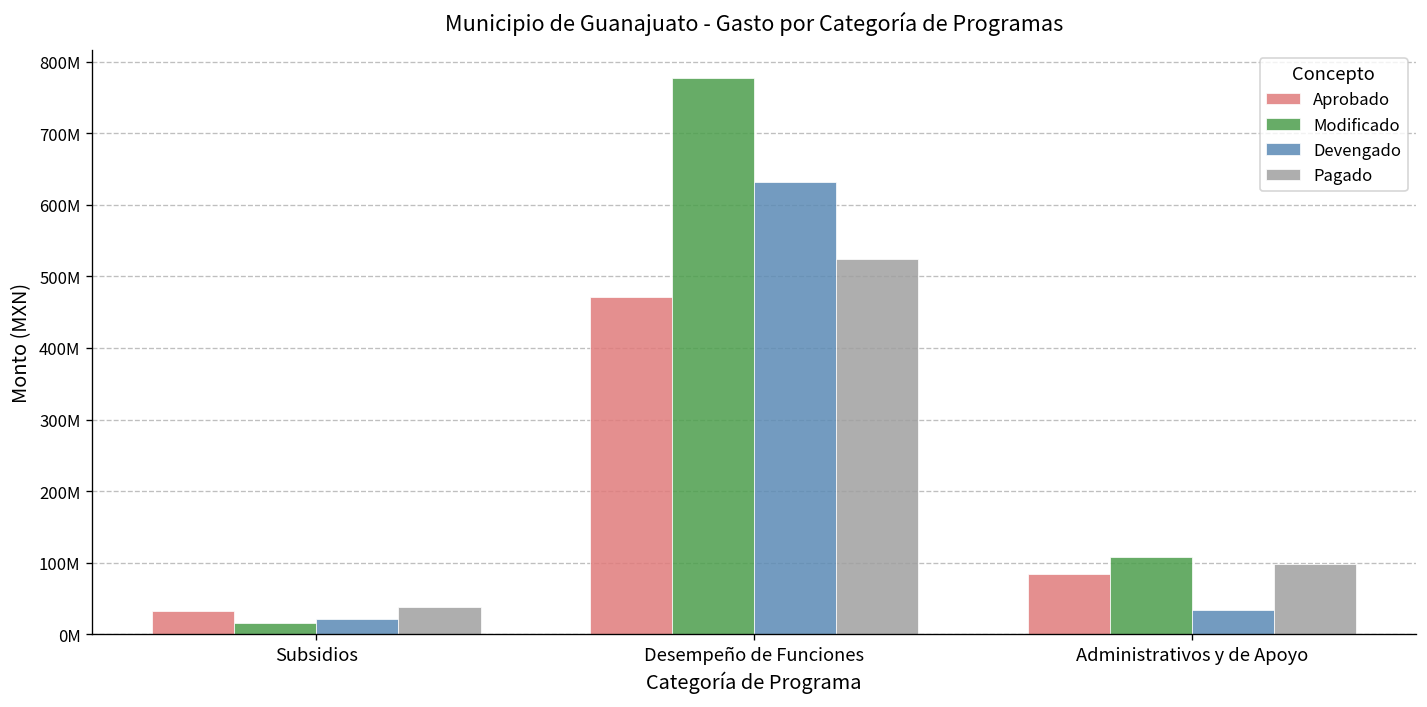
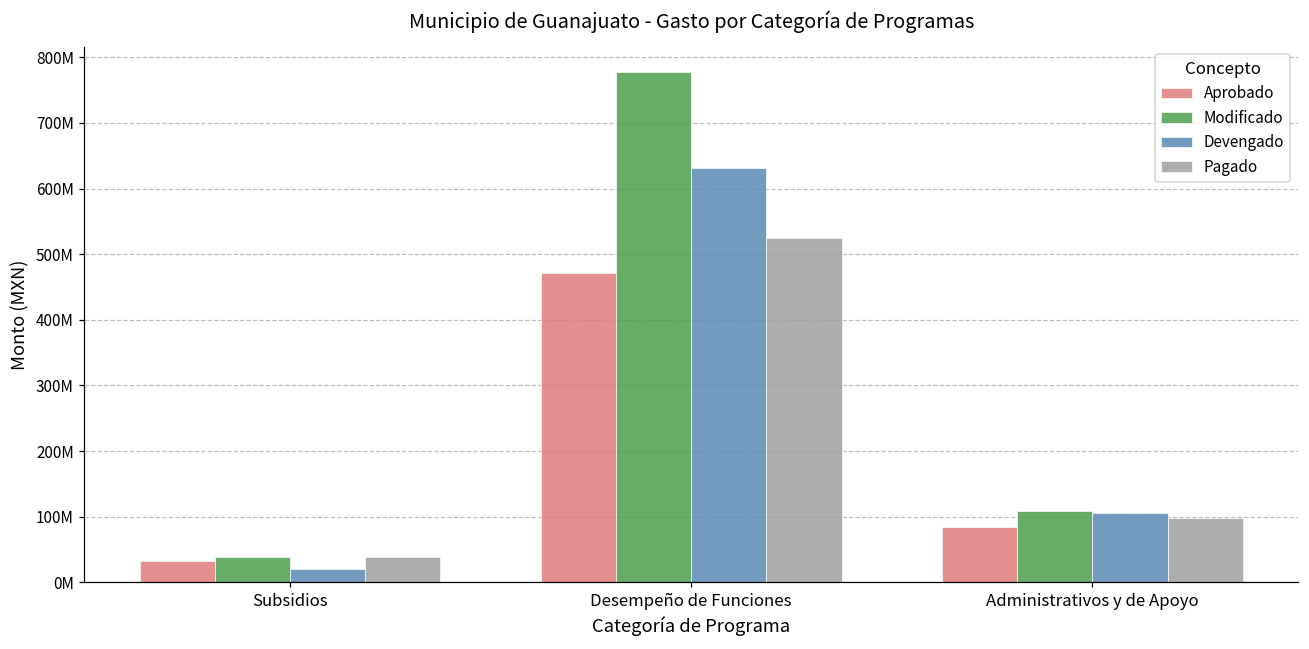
Modificado, Subsidios: 20000000 -> 40000000
Devengado, Administrativos y de Apoyo: 30000000 -> 100000000
